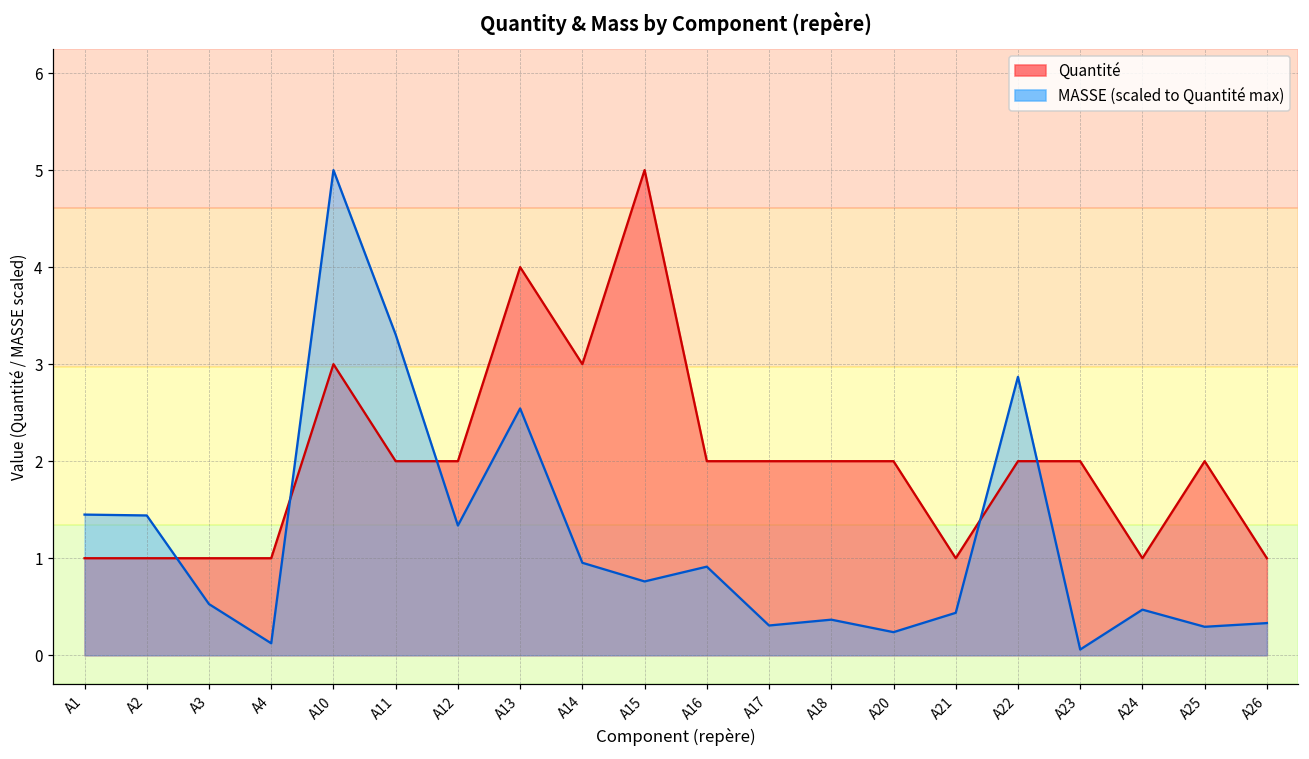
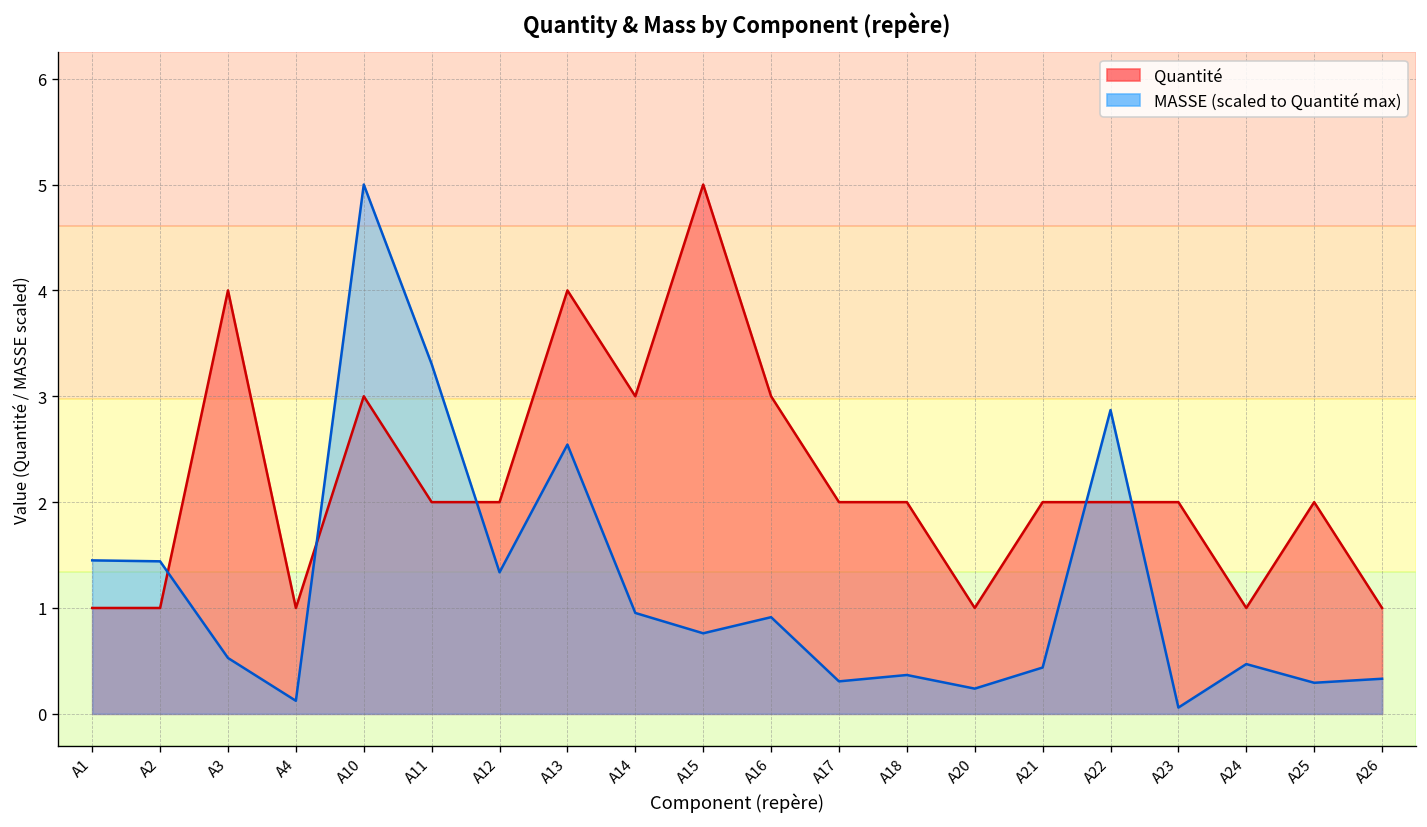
Quantité, A3: 1 -> 4
Quantité, A16: 2 -> 3
Quantité, A20: 2 -> 1
Quantité, A21: 1 -> 2
